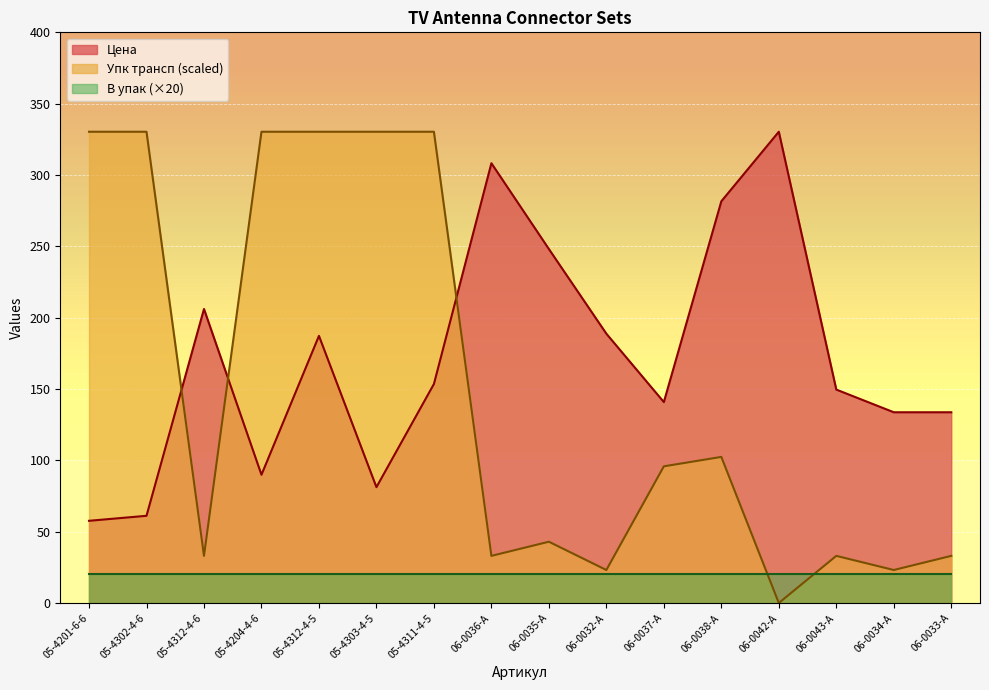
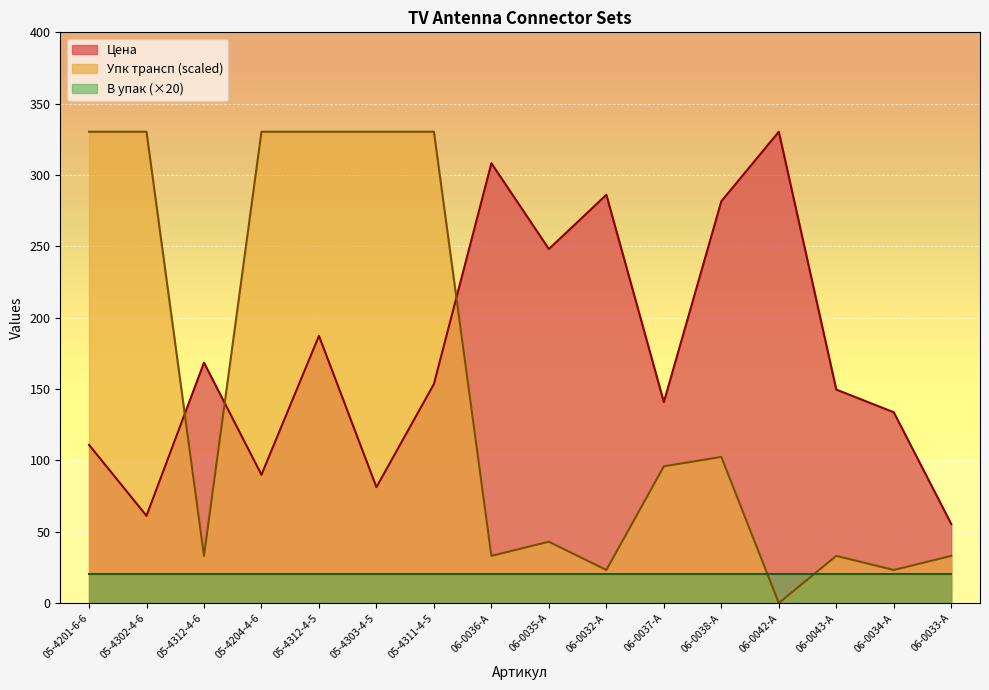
Цена, 05-4201-6-6: 58 -> 111
Цена, 05-4312-4-6: 206 -> 168
Цена, 06-0032-A: 189 -> 286
Цена, 06-0033-A: 134 -> 55
